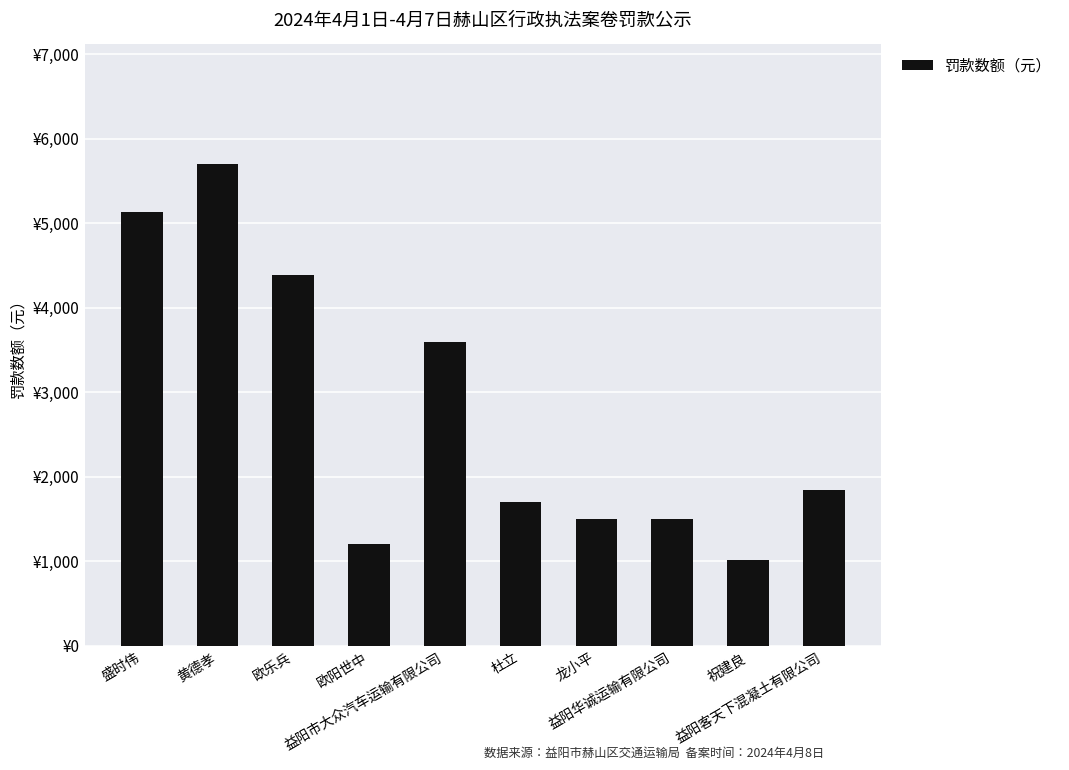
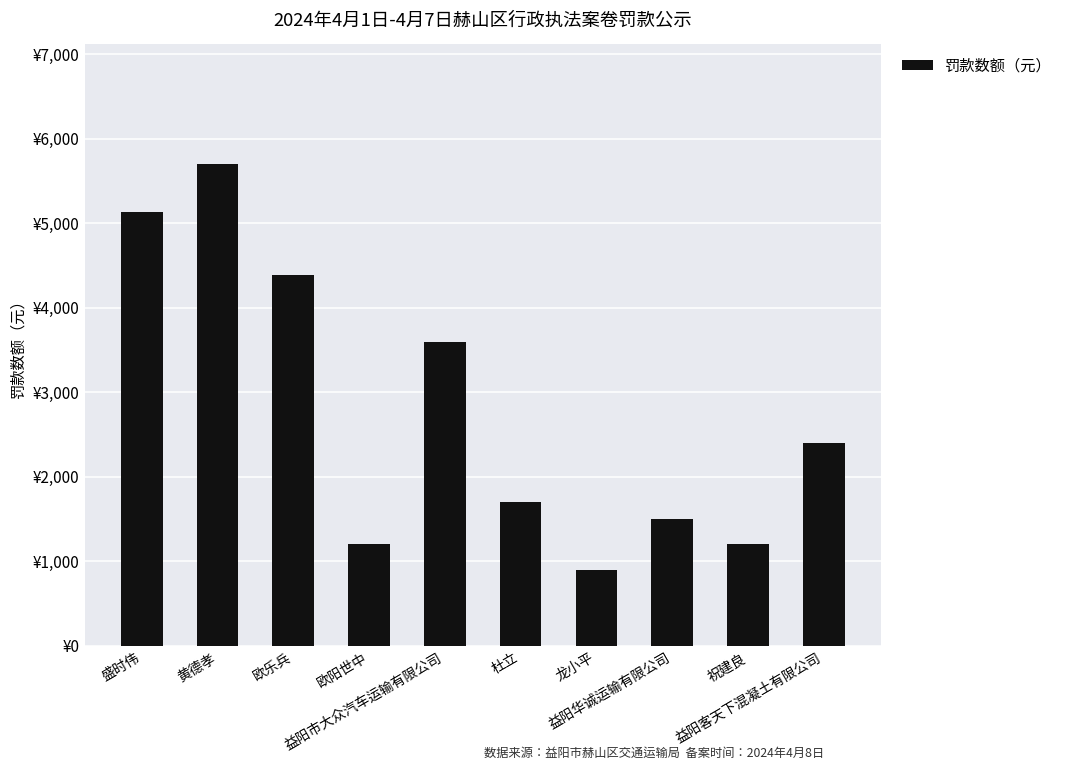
龙小平: ¥1,500 -> ¥900
祝建良: ¥1,000 -> ¥1,200
益阳客天下混凝土有限公司: ¥1,800 -> ¥2,400
